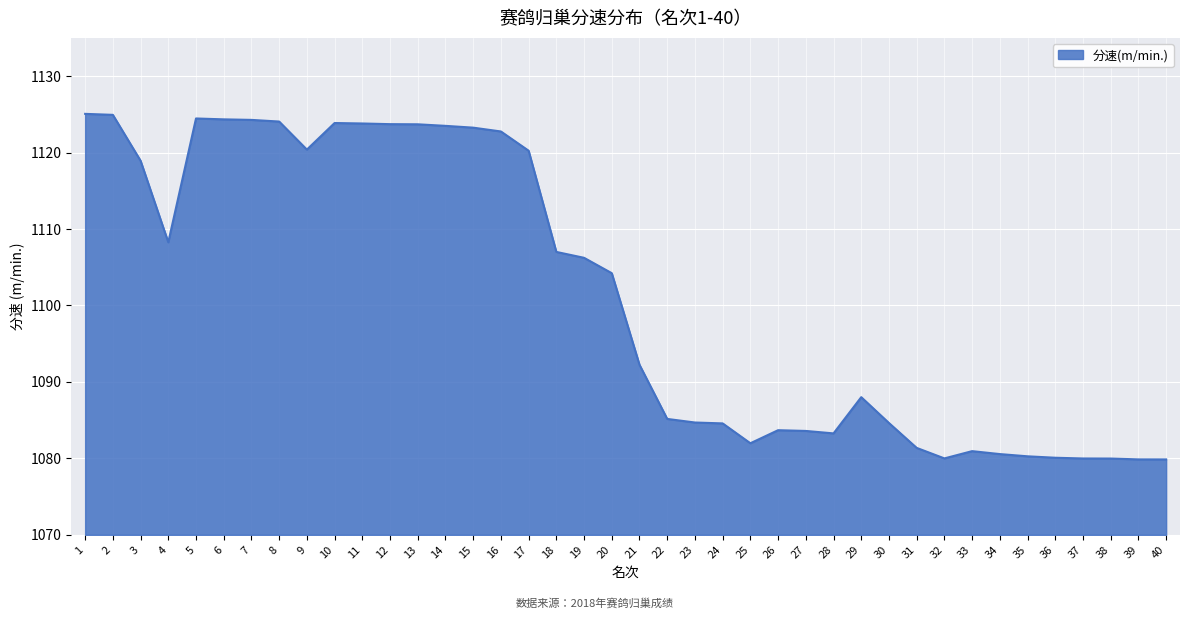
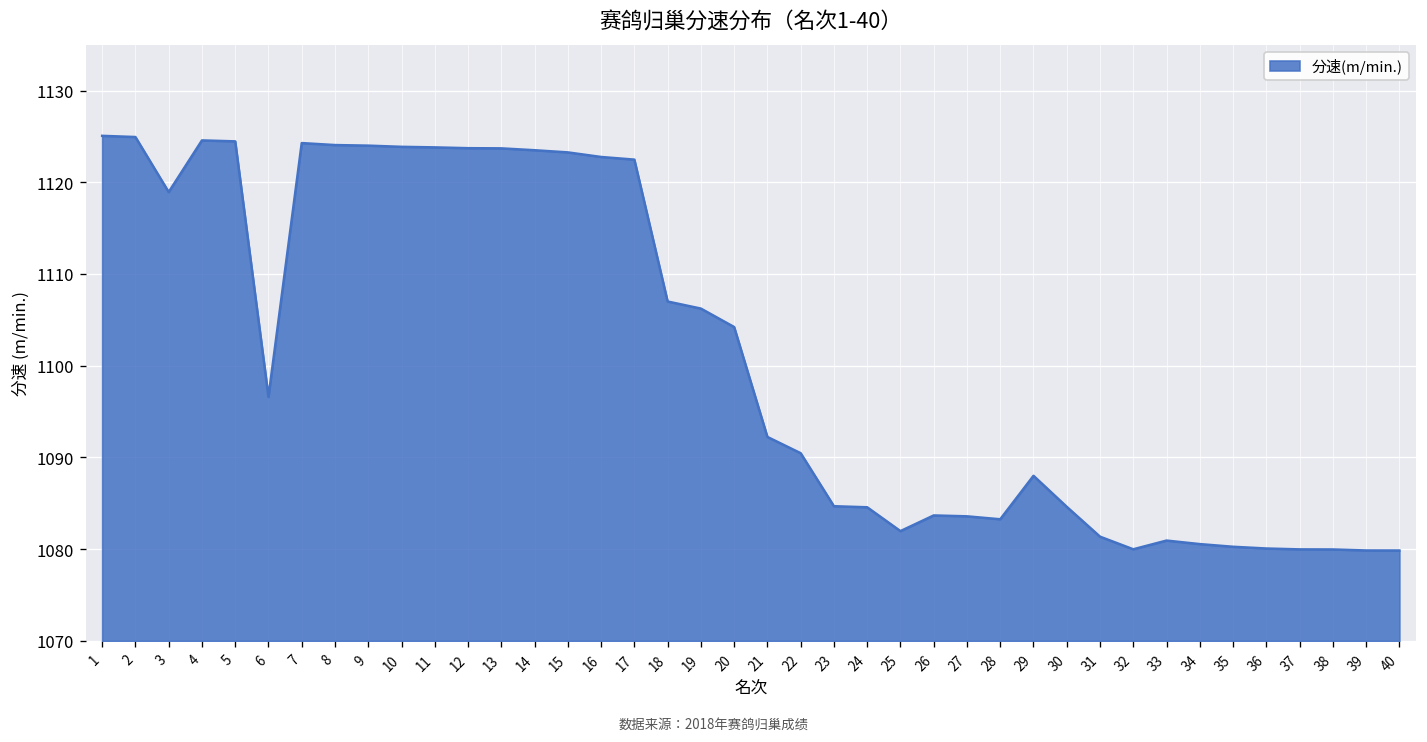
4: 1108 -> 1125
6: 1124 -> 1097
9: 1120 -> 1124
17: 1120 -> 1122
22: 1085 -> 1090
